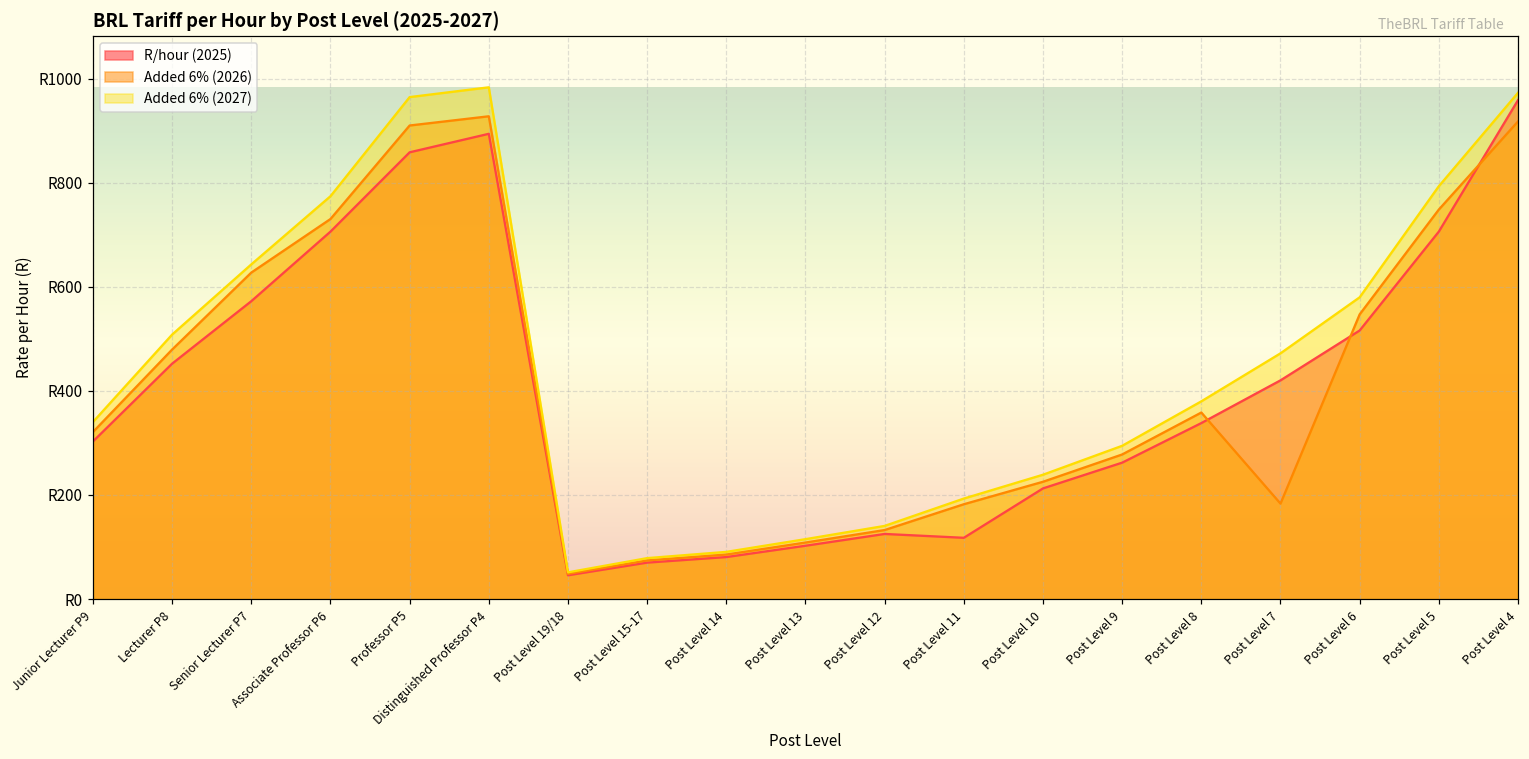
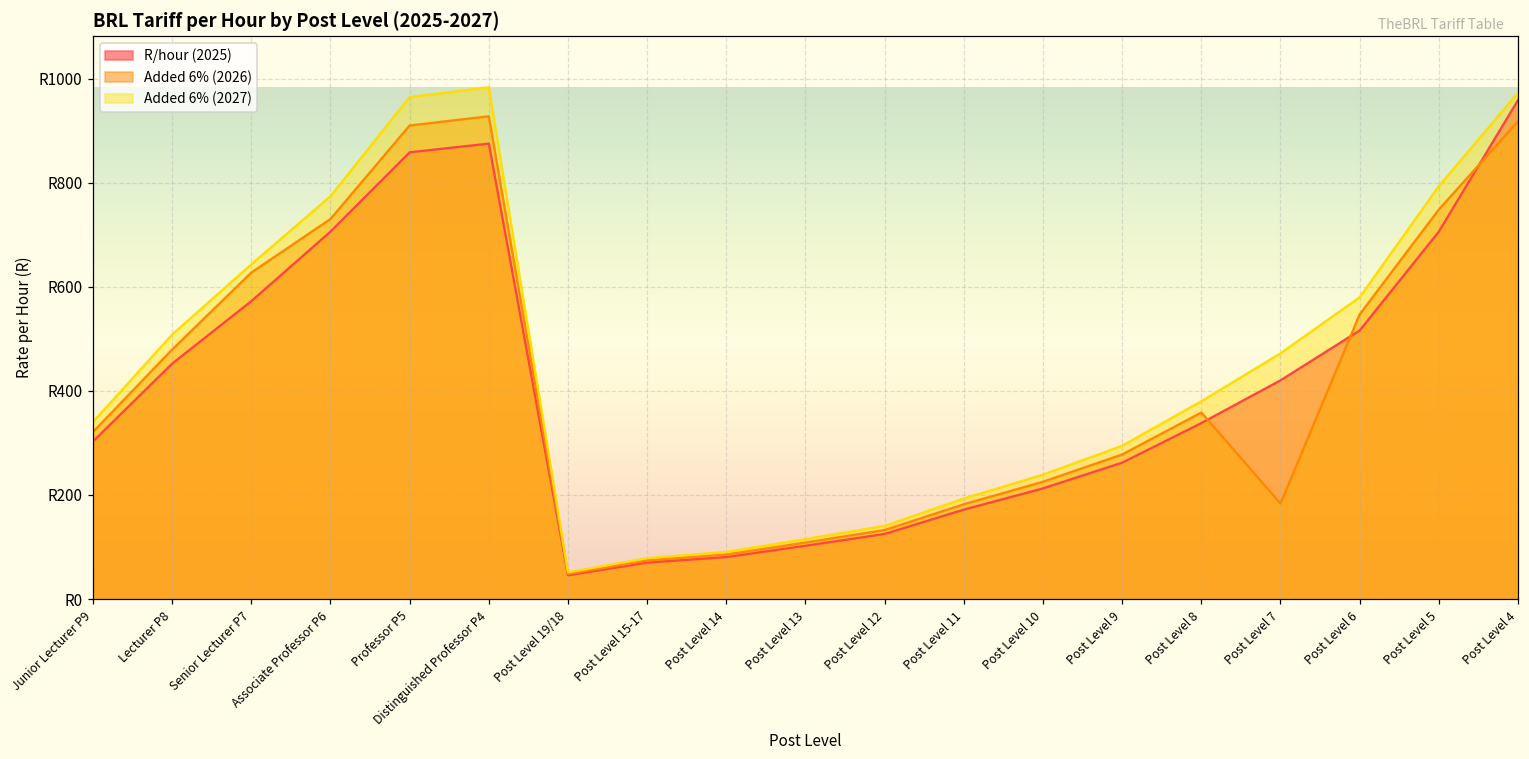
R/hour (2025), Distinguished Professor P4: R890 -> R880
R/hour (2025), Post Level 11: R120 -> R170
